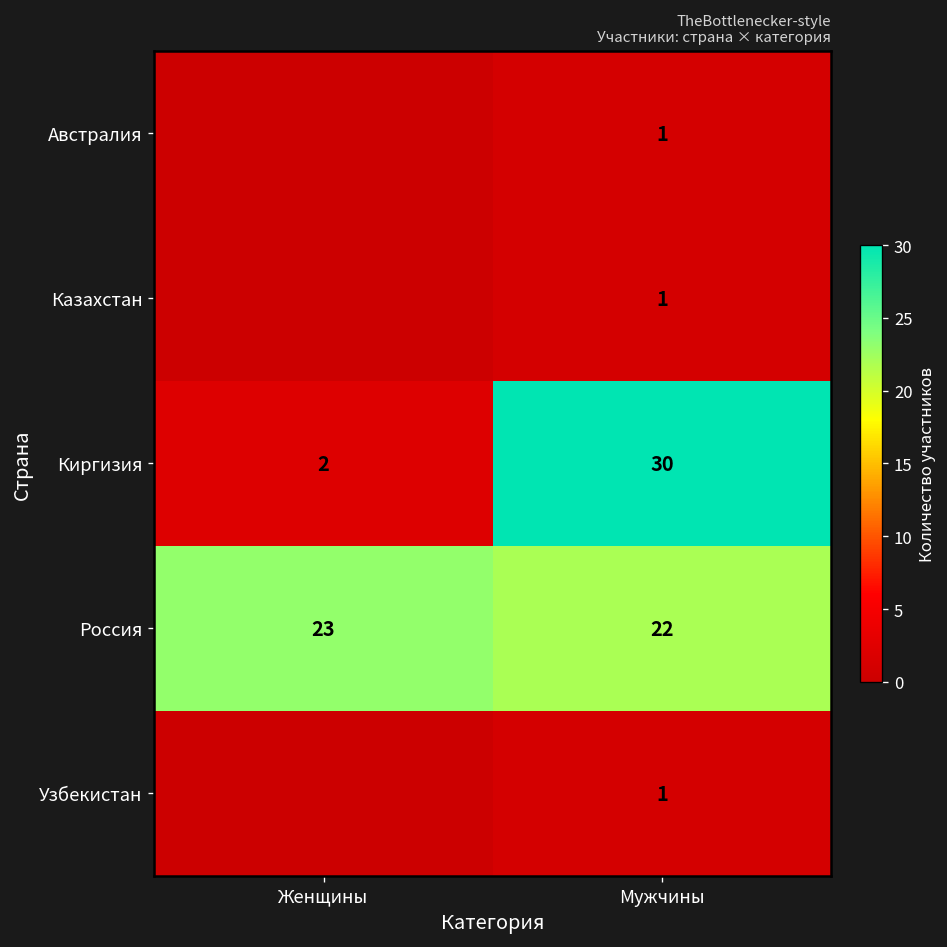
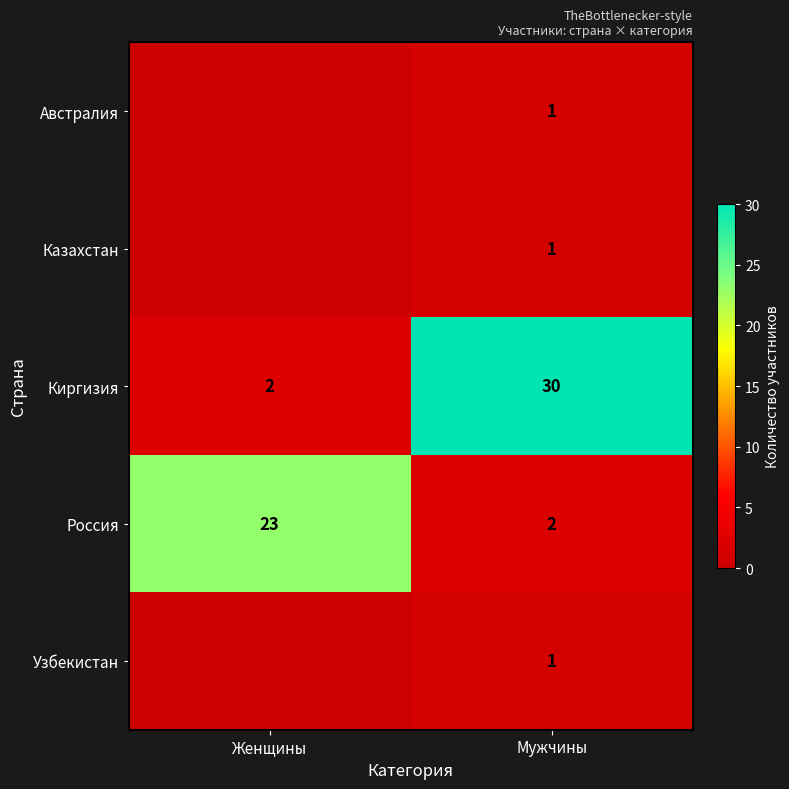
Россия, Мужчины: 22 -> 2
